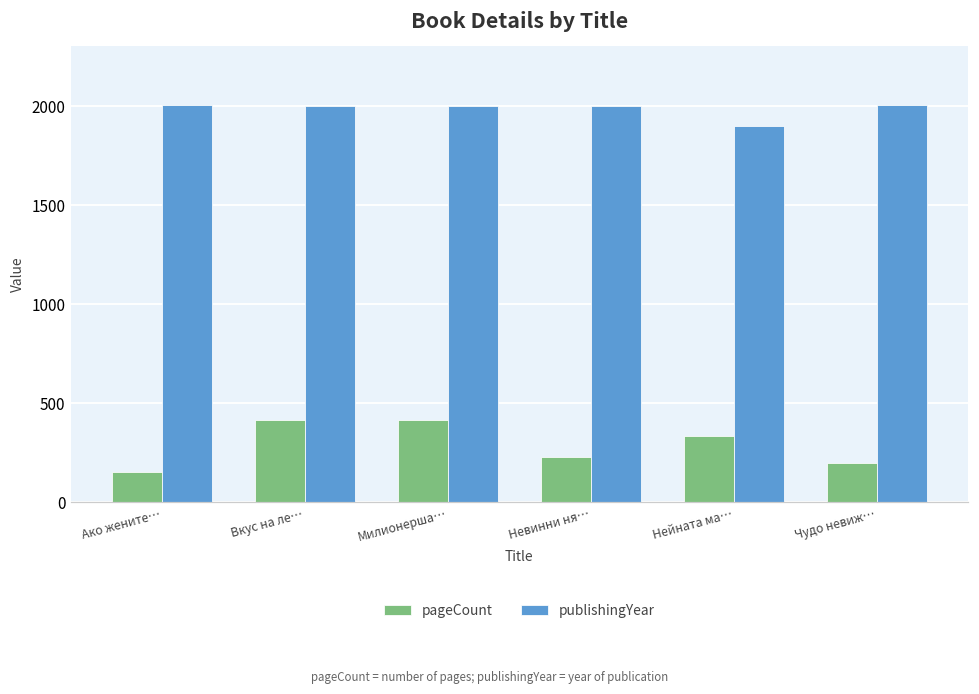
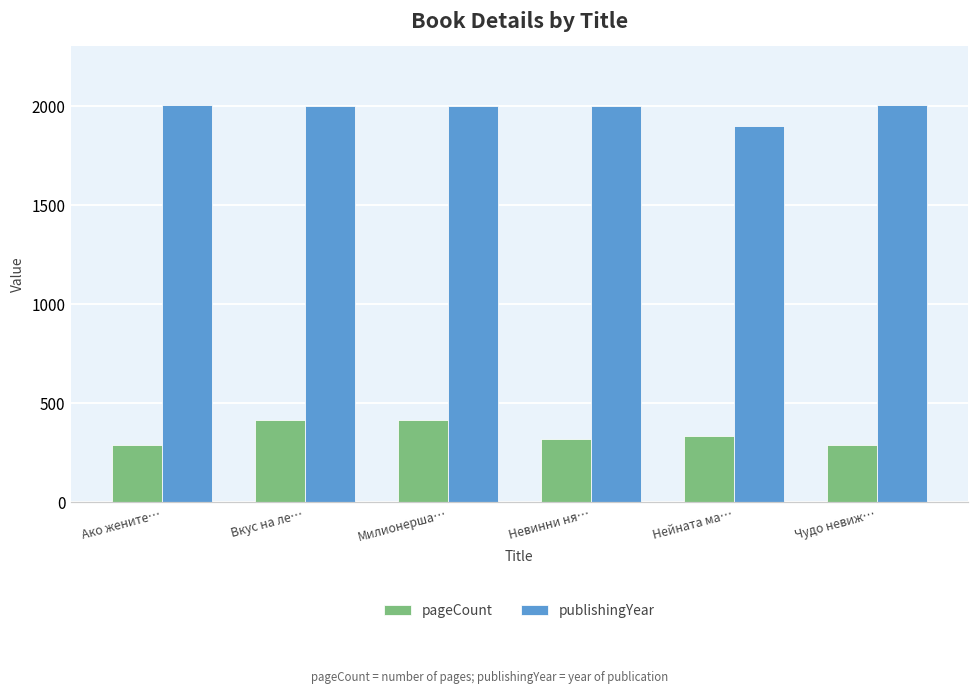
pageCount, Ако жените…: 160 -> 290
pageCount, Невинни ня…: 230 -> 320
pageCount, Чудо невиж…: 200 -> 290
